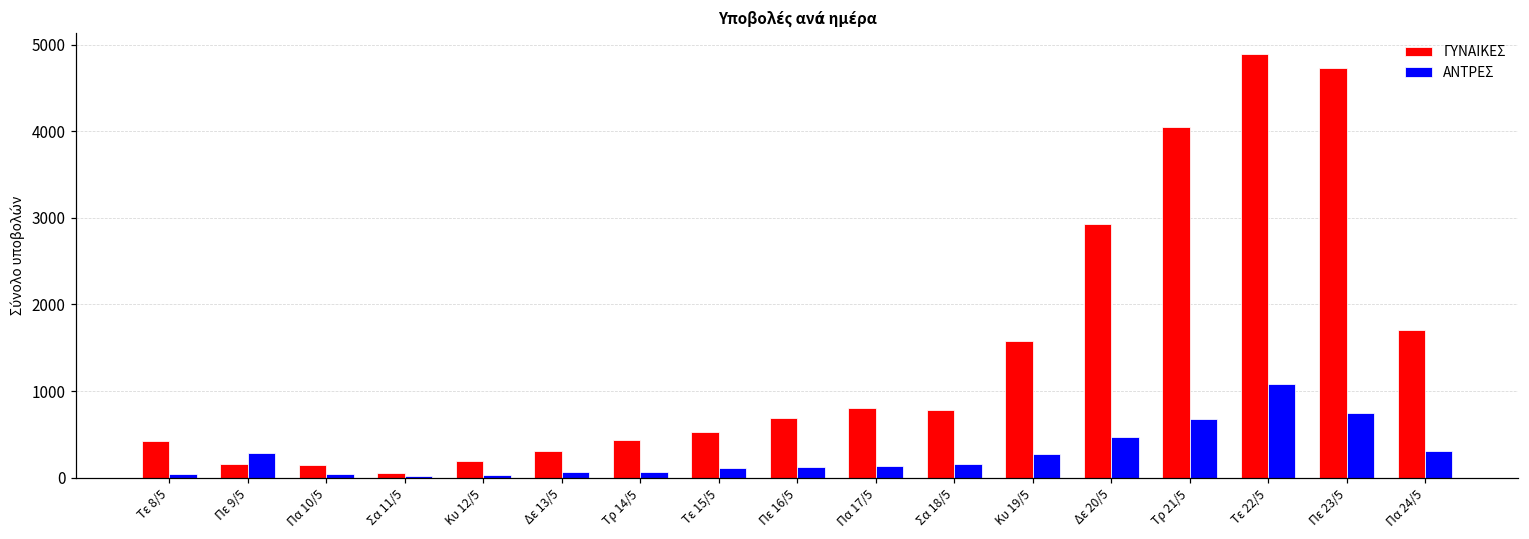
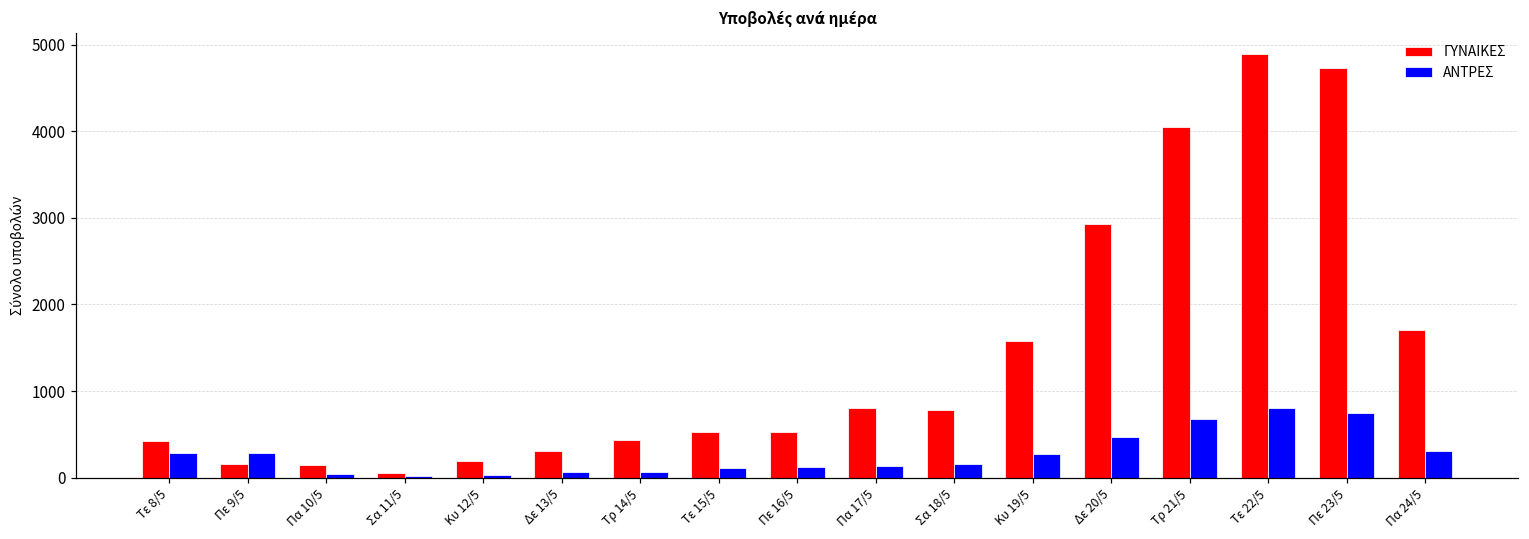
ΑΝΤΡΕΣ, Τε 8/5: 0 -> 300
ΓΥΝΑΙΚΕΣ, Πε 16/5: 700 -> 500
ΑΝΤΡΕΣ, Τε 22/5: 1100 -> 800
